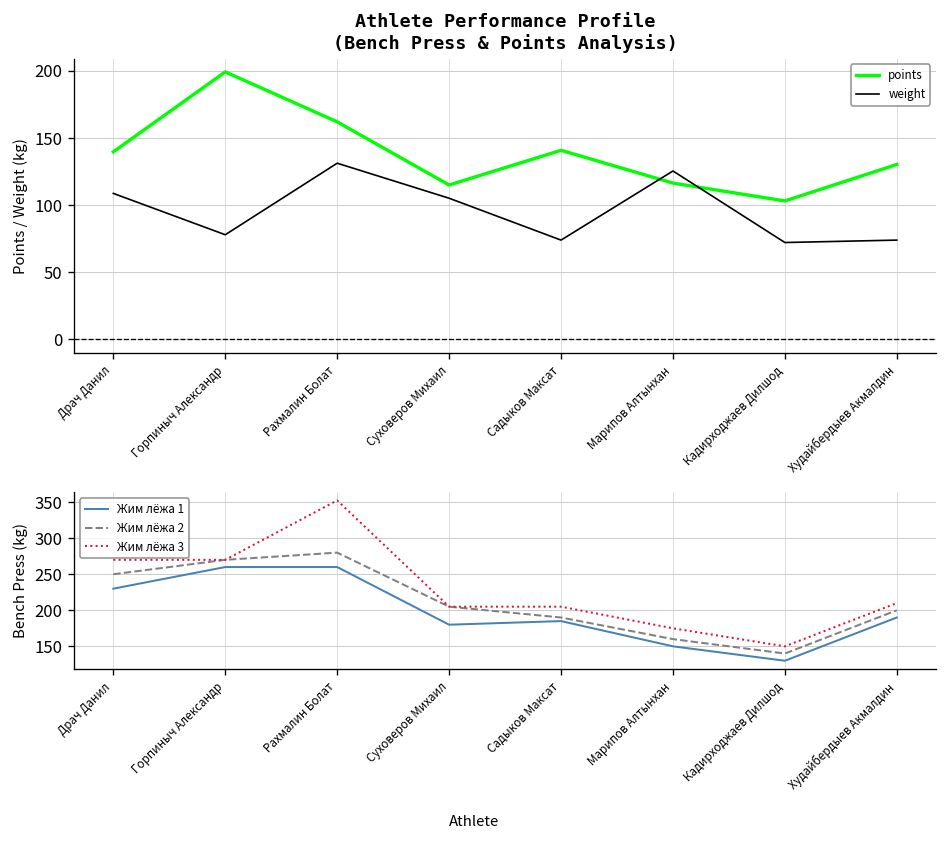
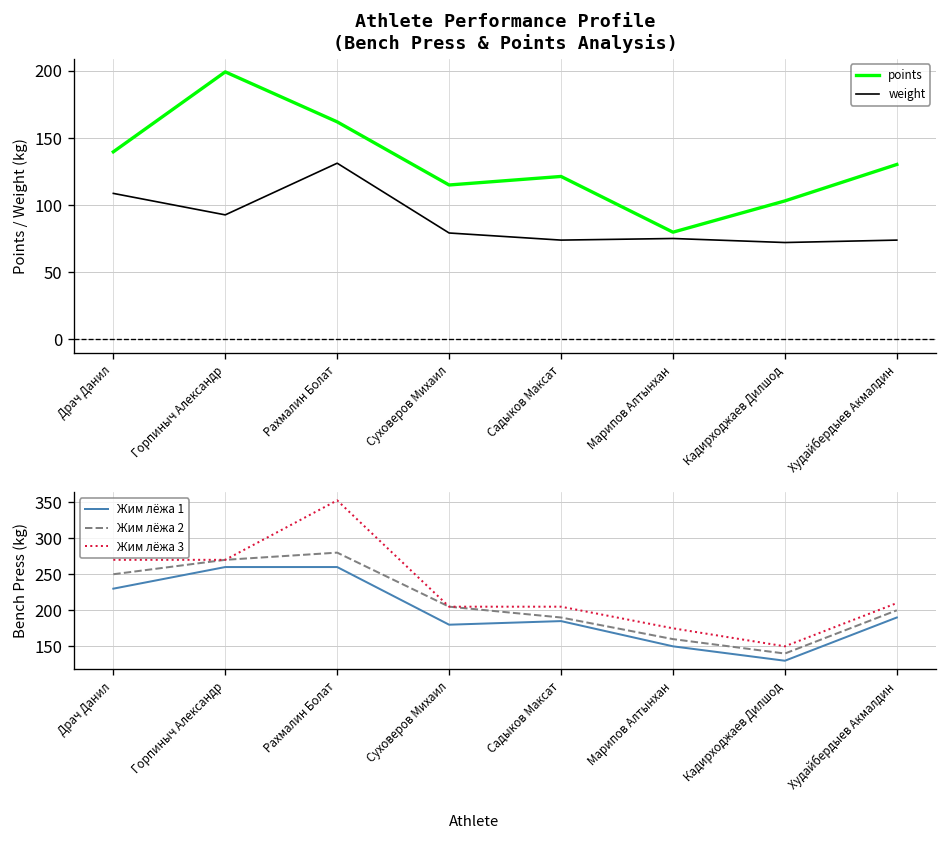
Athlete Performance Profile (Bench Press & Points Analysis), weight, Горпиныч Александр: 78 -> 93
Athlete Performance Profile (Bench Press & Points Analysis), weight, Суховеров Михаил: 105 -> 79
Athlete Performance Profile (Bench Press & Points Analysis), points, Садыков Максат: 141 -> 121
Athlete Performance Profile (Bench Press & Points Analysis), points, Марипов Алтынхан: 116 -> 80
Athlete Performance Profile (Bench Press & Points Analysis), weight, Марипов Алтынхан: 125 -> 75
